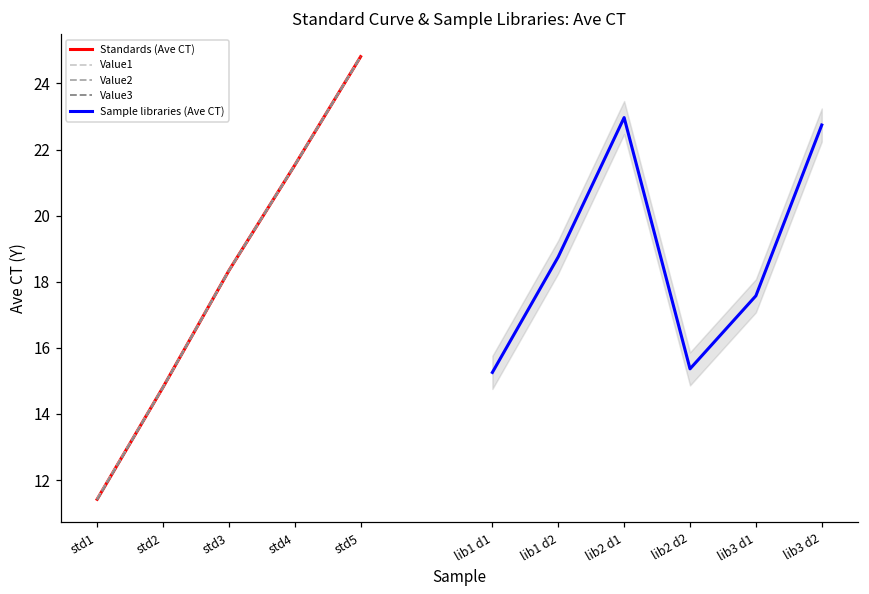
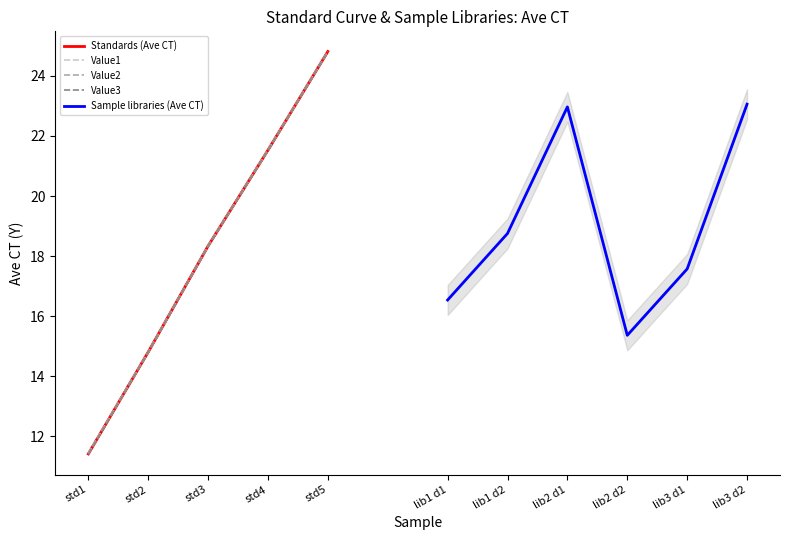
Sample libraries (Ave CT), lib1 d1: 15.3 -> 16.5
Sample libraries (Ave CT), lib3 d2: 22.7 -> 23.1
